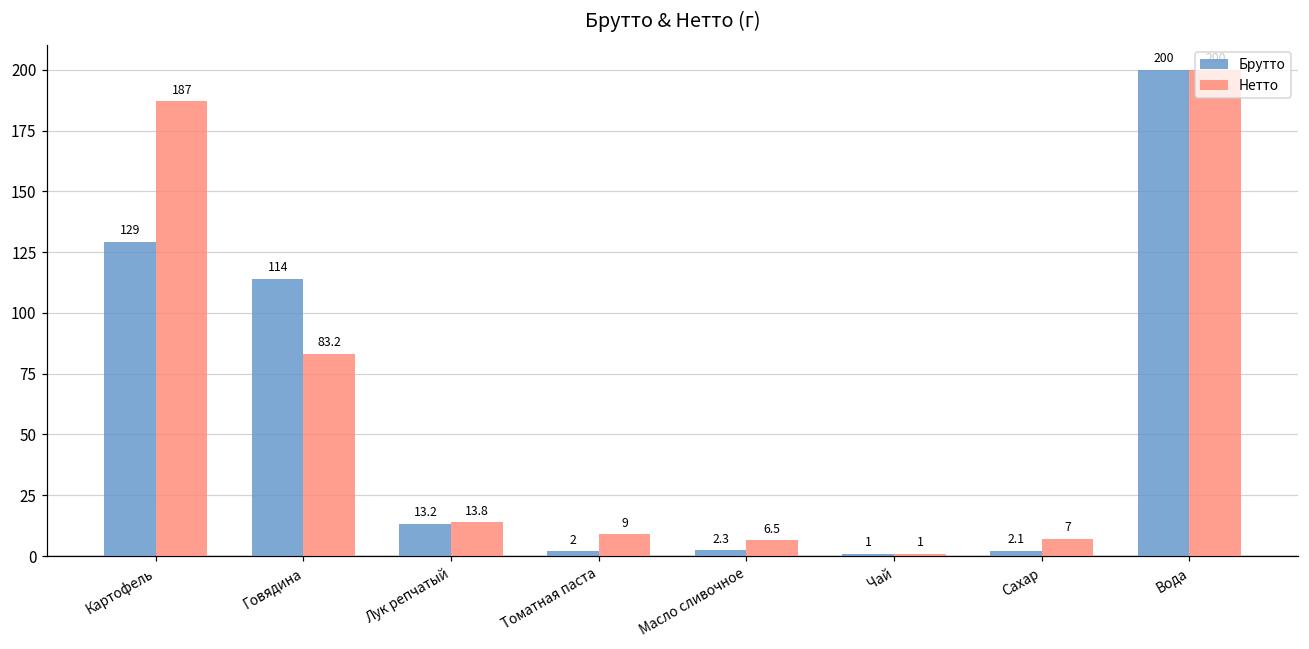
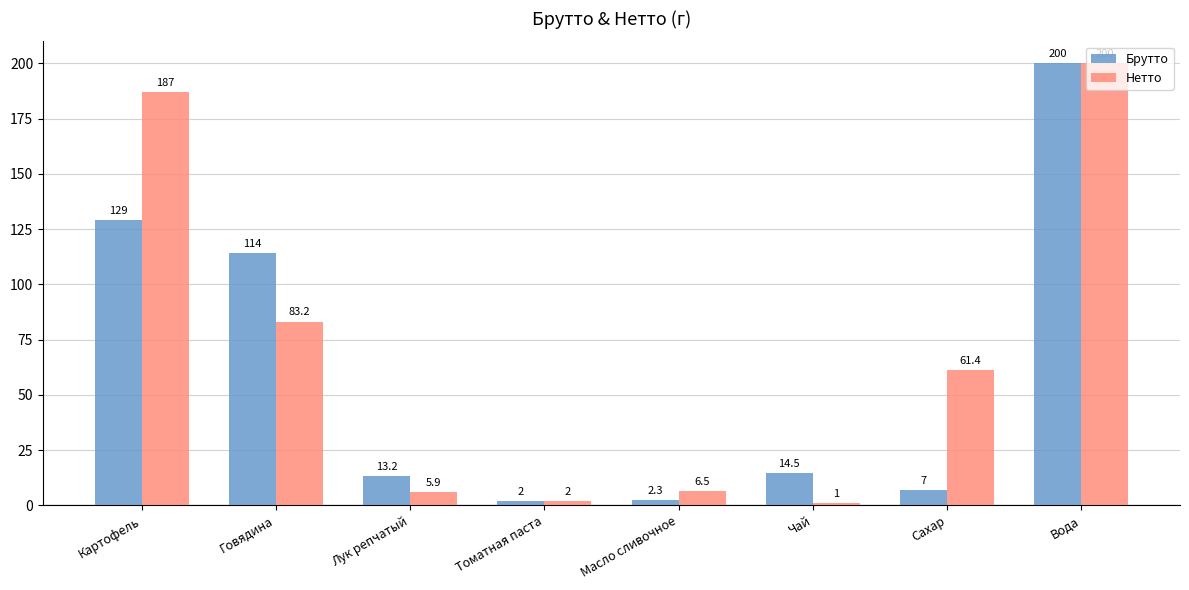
Нетто, Лук репчатый: 13.8 -> 5.9
Нетто, Томатная паста: 9 -> 2
Брутто, Чай: 1 -> 14.5
Брутто, Сахар: 2.1 -> 7
Нетто, Сахар: 7 -> 61.4
